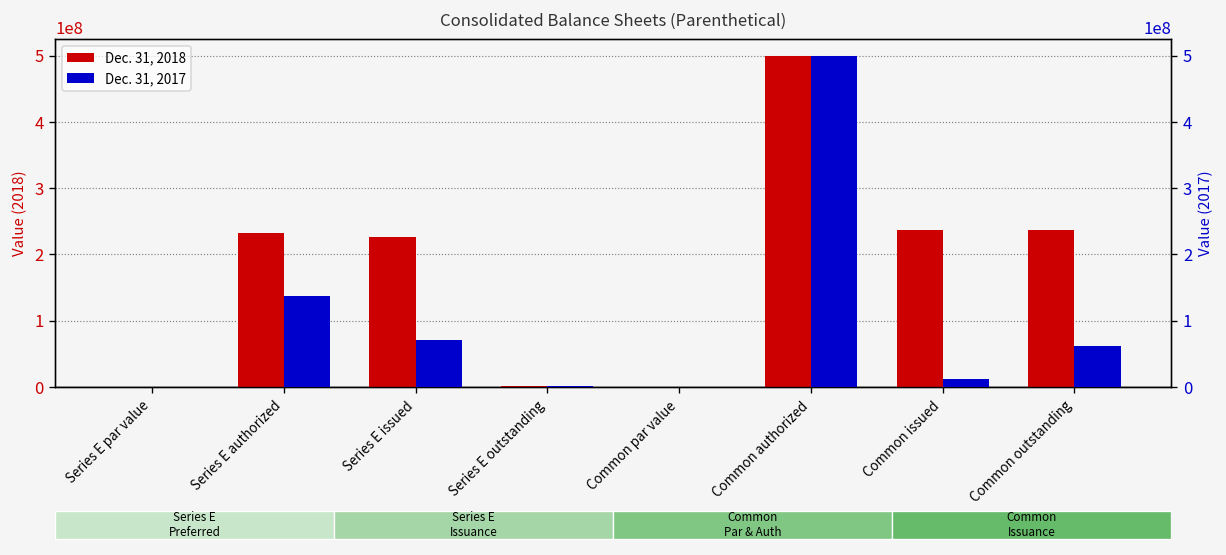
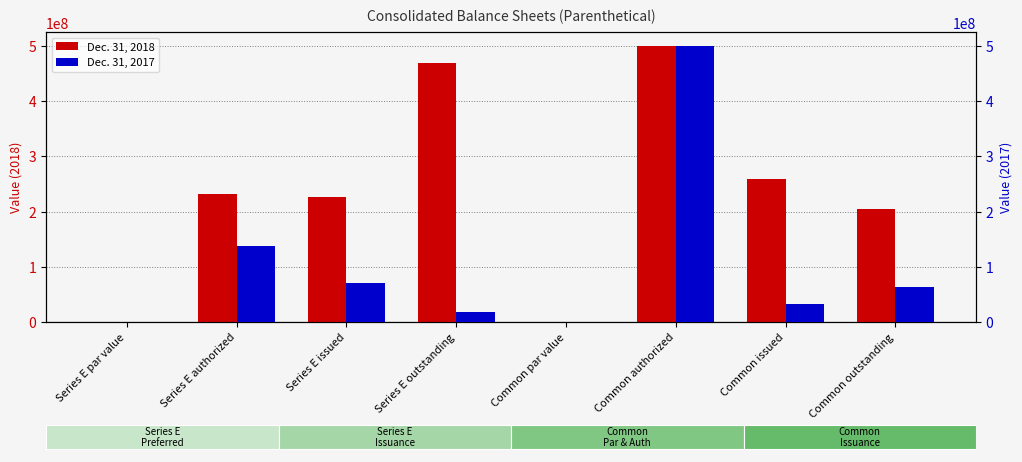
Consolidated Balance Sheets (Parenthetical), Dec. 31, 2018, Series E outstanding: 0 -> 470000000
Consolidated Balance Sheets (Parenthetical), Dec. 31, 2018, Common issued: 240000000 -> 260000000
Consolidated Balance Sheets (Parenthetical), Dec. 31, 2018, Common outstanding: 240000000 -> 200000000
Consolidated Balance Sheets (Parenthetical), Dec. 31, 2017, Series E outstanding: 0 -> 20000000
Consolidated Balance Sheets (Parenthetical), Dec. 31, 2017, Common issued: 10000000 -> 30000000
